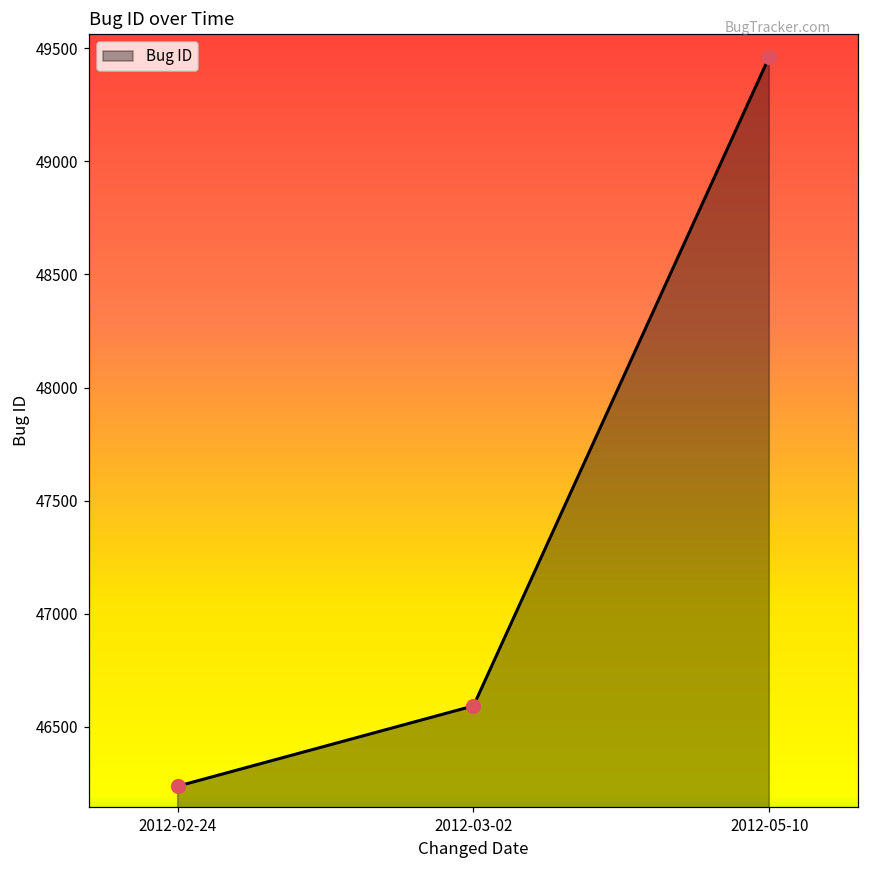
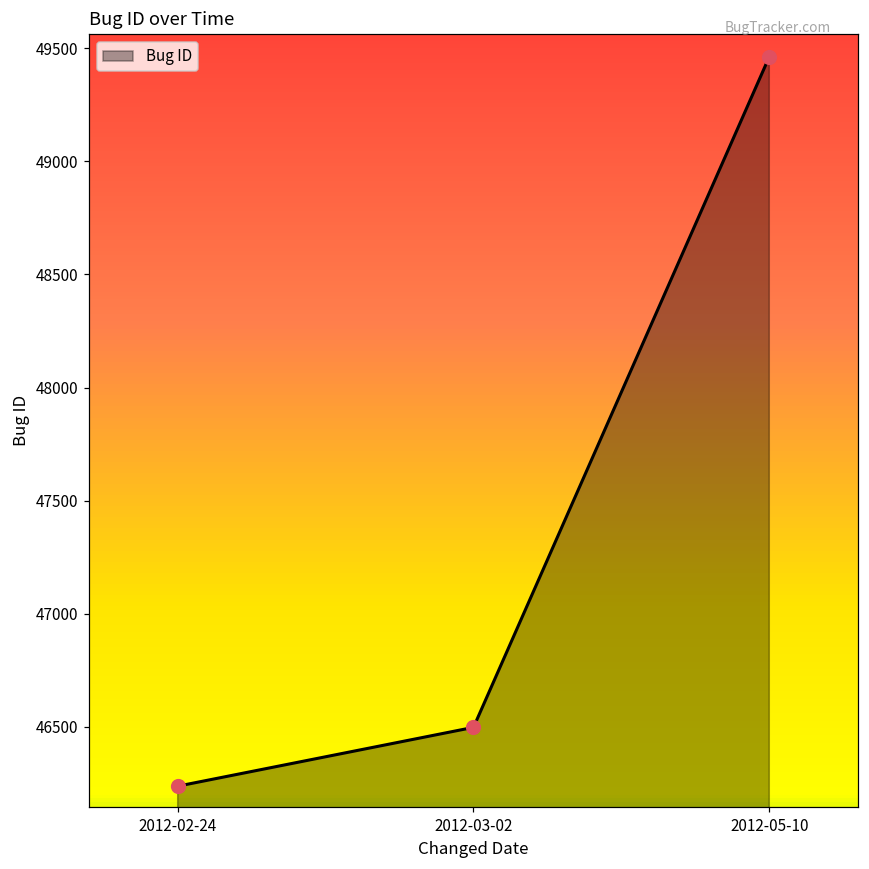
2012-03-02: 46590 -> 46500
